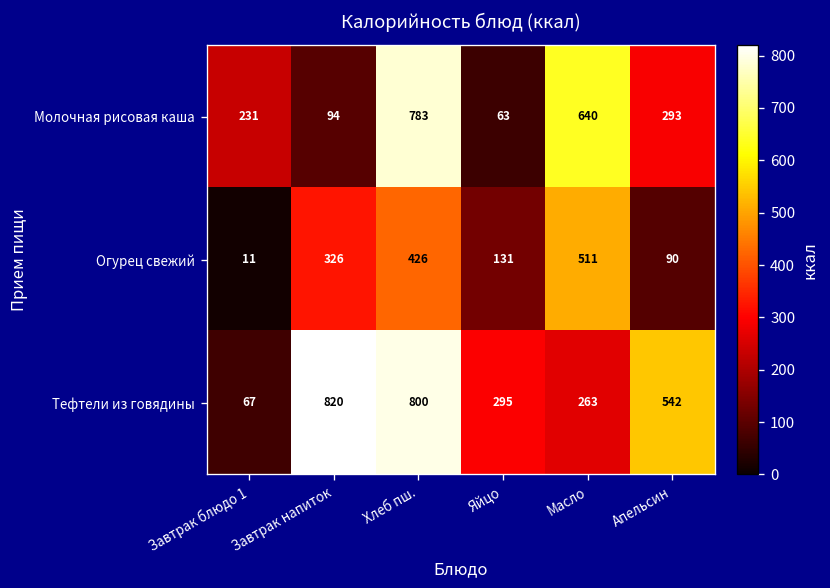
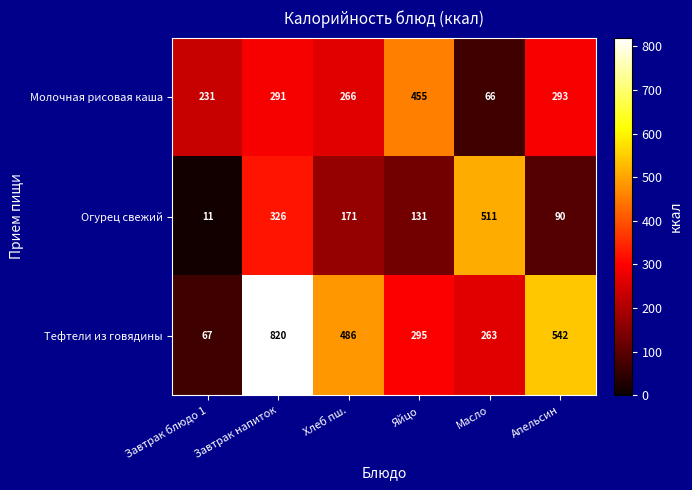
Молочная рисовая каша, Завтрак напиток: 94 -> 291
Молочная рисовая каша, Хлеб пш.: 783 -> 266
Молочная рисовая каша, Яйцо: 63 -> 455
Молочная рисовая каша, Масло: 640 -> 66
Огурец свежий, Хлеб пш.: 426 -> 171
Тефтели из говядины, Хлеб пш.: 800 -> 486
